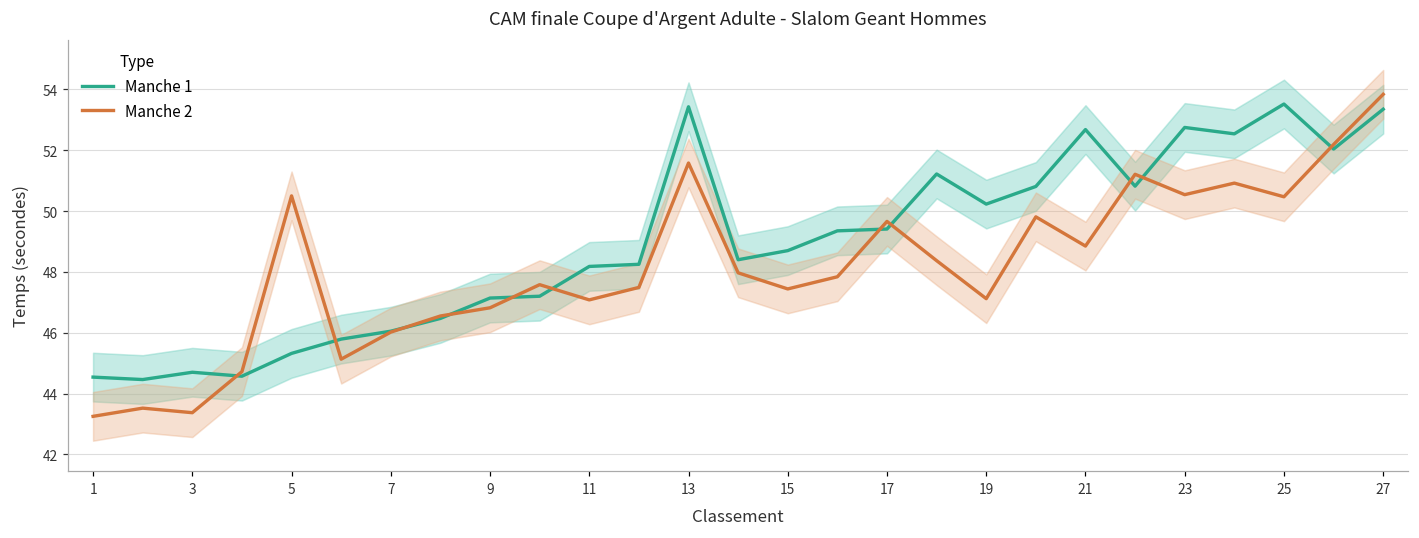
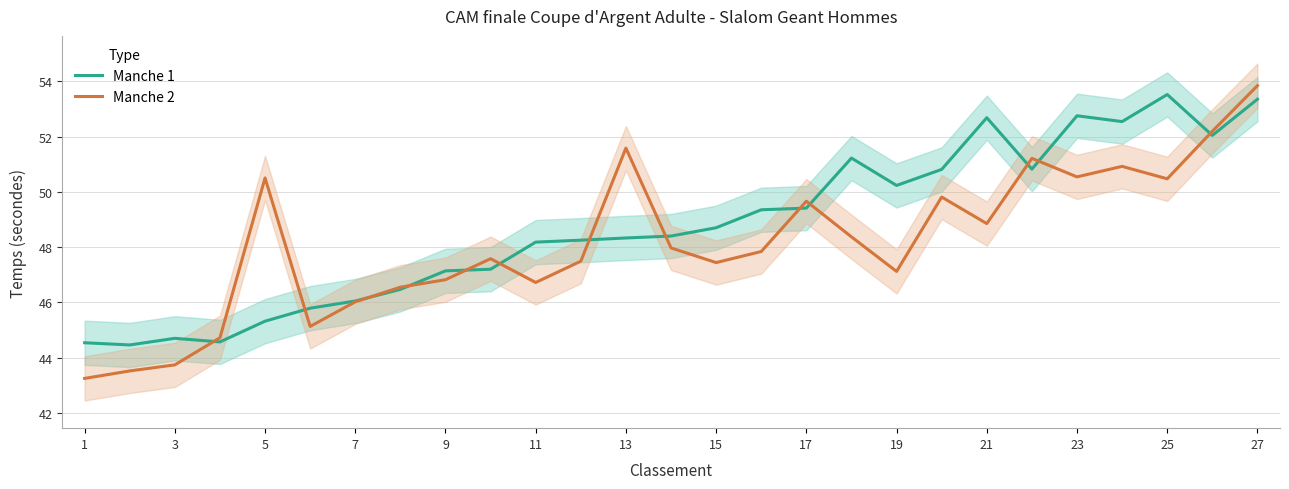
Manche 2, 3: 43.4 -> 43.7
Manche 2, 11: 47.1 -> 46.7
Manche 1, 13: 53.4 -> 48.3
